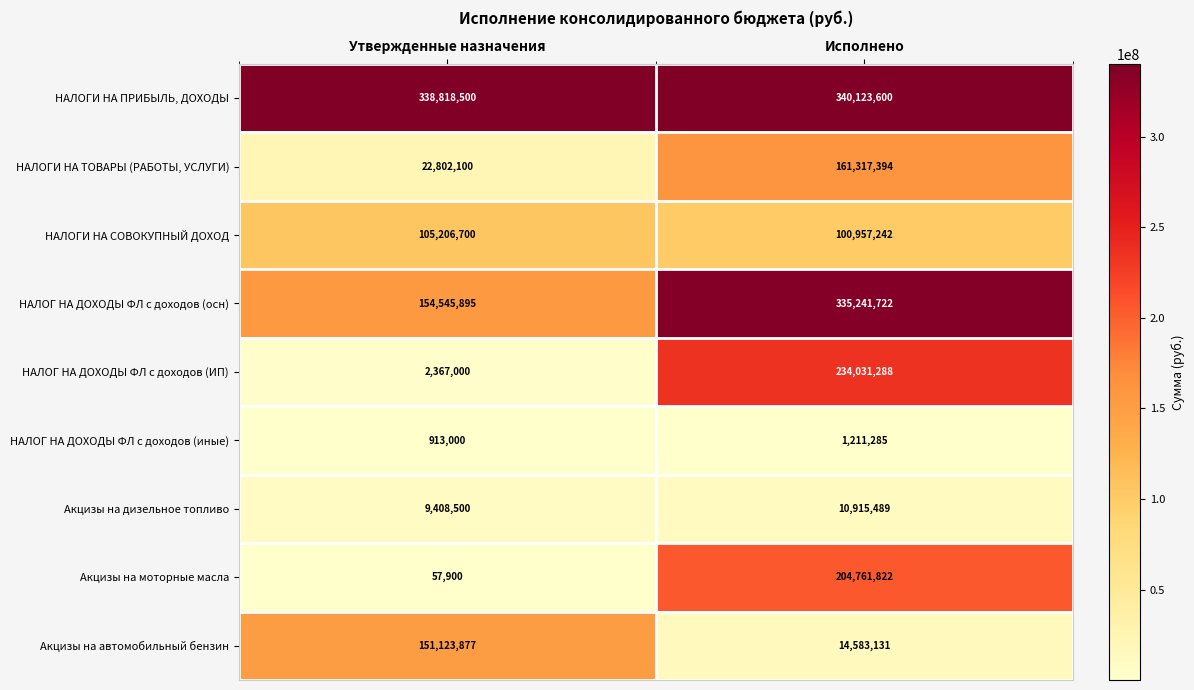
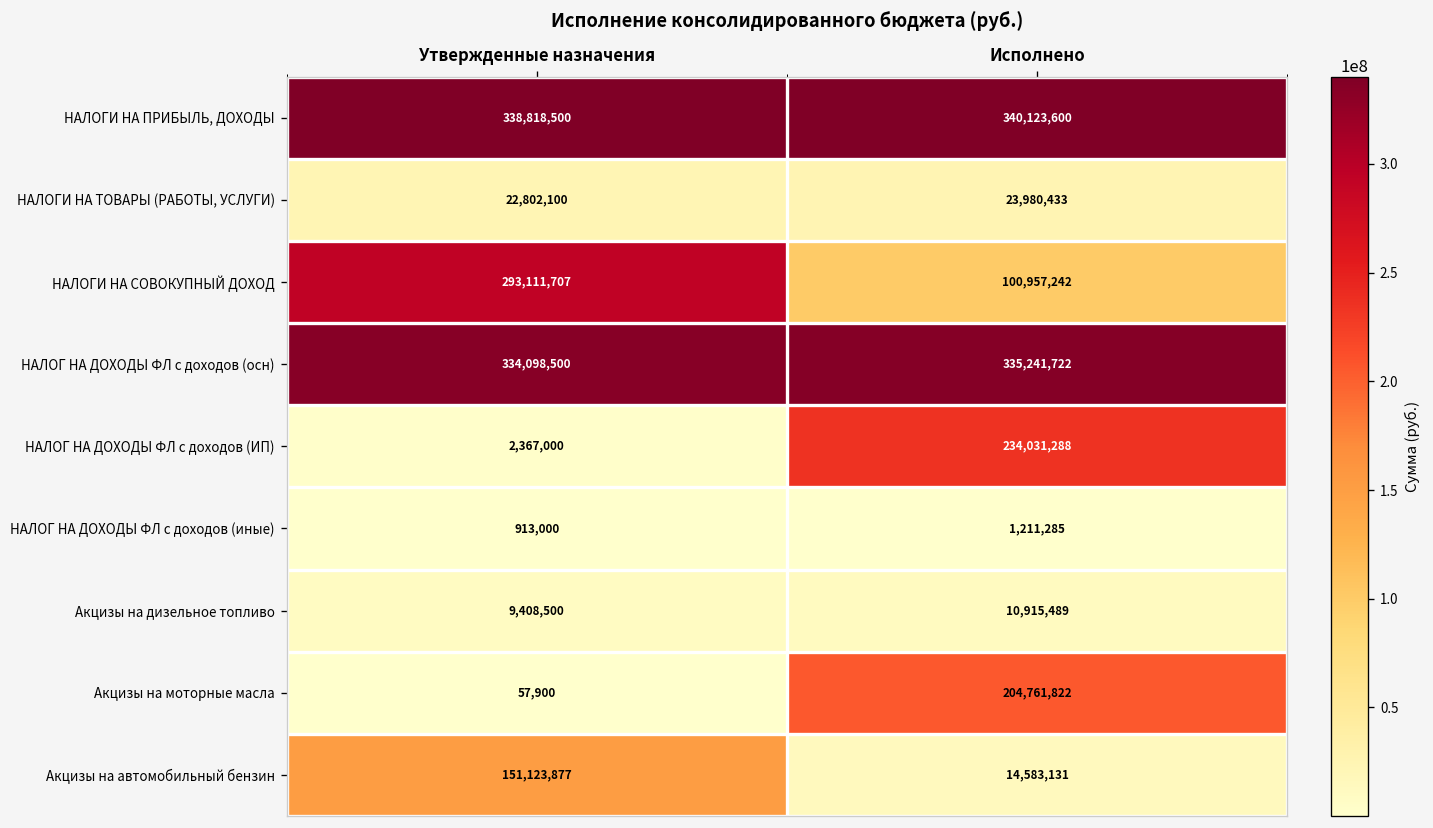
НАЛОГИ НА ТОВАРЫ (РАБОТЫ, УСЛУГИ), Исполнено: 161,317,394 -> 23,980,433
НАЛОГИ НА СОВОКУПНЫЙ ДОХОД, Утвержденные назначения: 105,206,700 -> 293,111,707
НАЛОГ НА ДОХОДЫ ФЛ с доходов (осн), Утвержденные назначения: 154,545,895 -> 334,098,500
